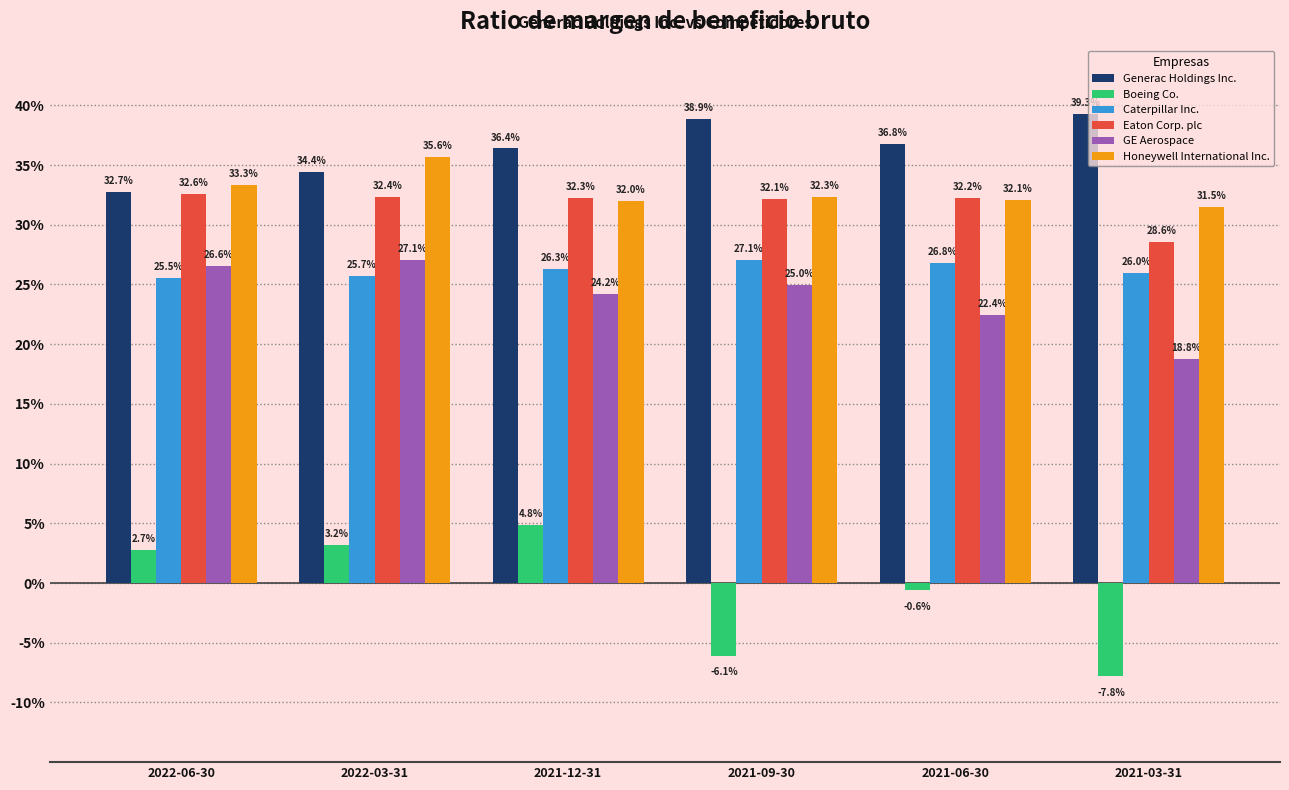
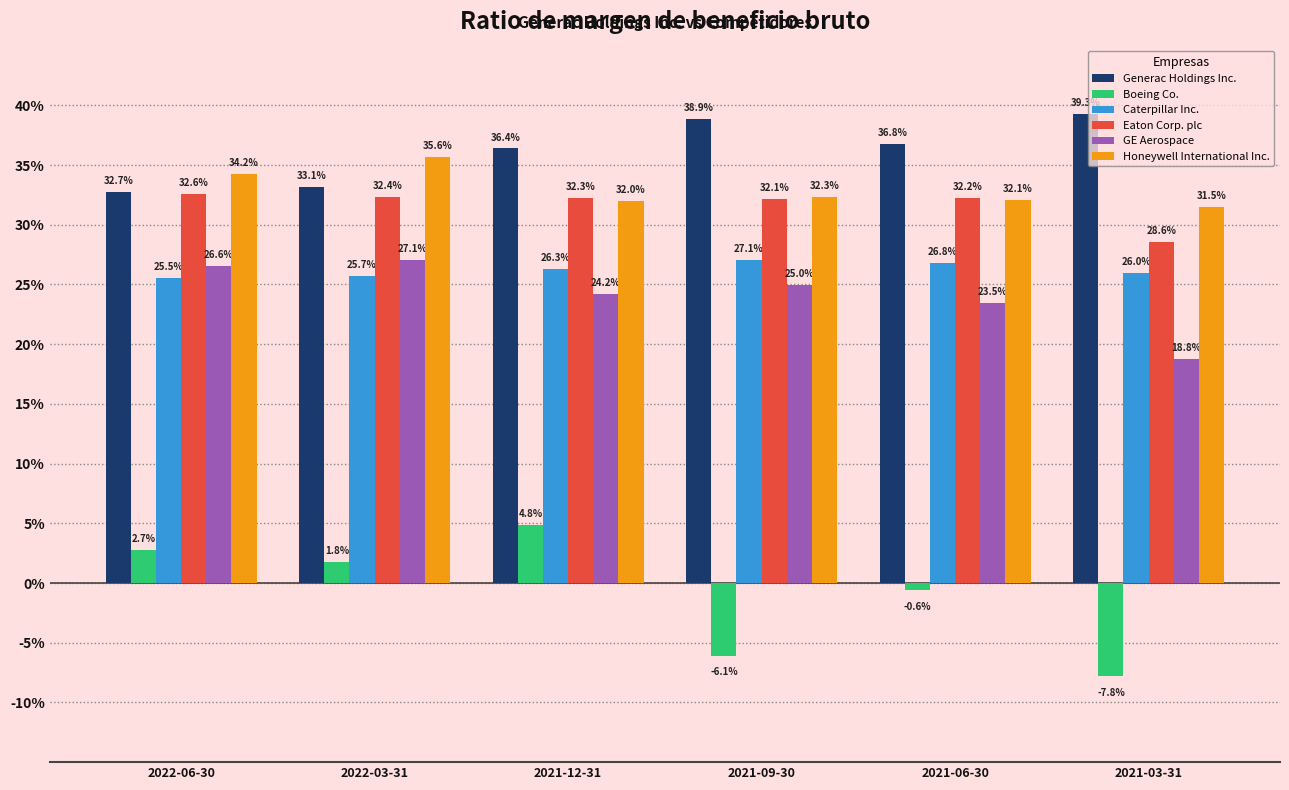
Honeywell International Inc., 2022-06-30: 33.3% -> 34.2%
Generac Holdings Inc., 2022-03-31: 34.4% -> 33.1%
Boeing Co., 2022-03-31: 3.2% -> 1.8%
GE Aerospace, 2021-06-30: 22.4% -> 23.5%
